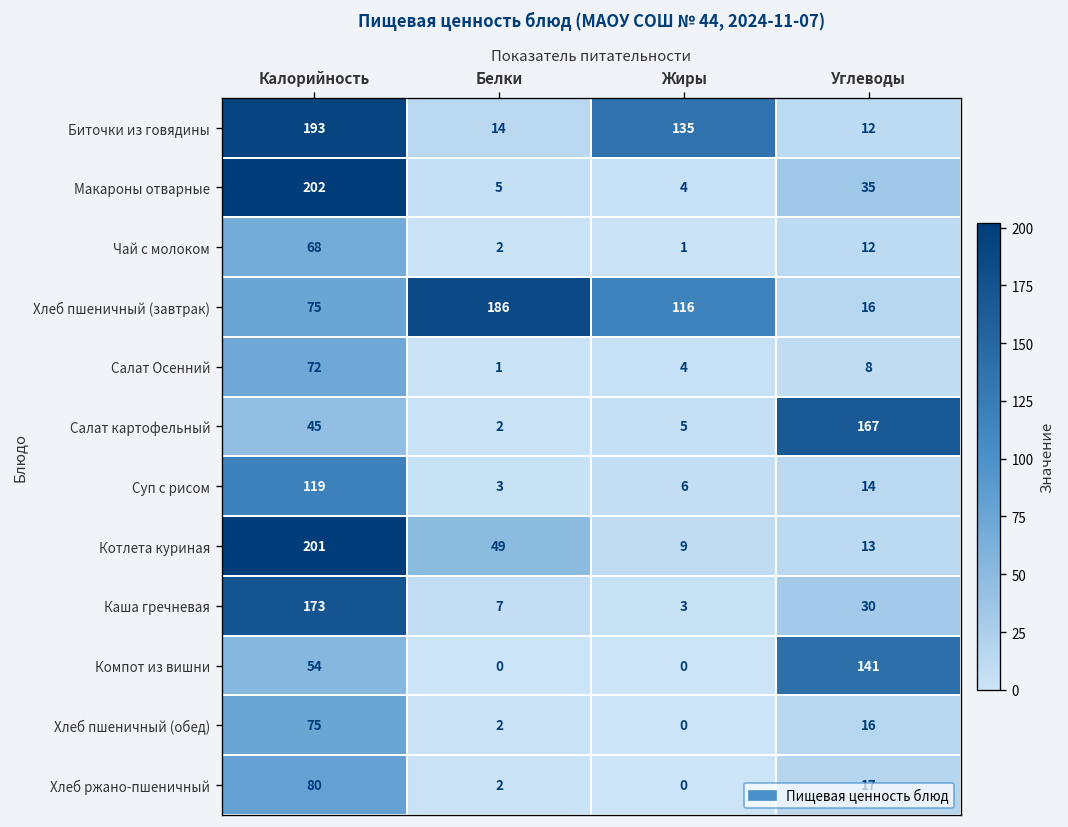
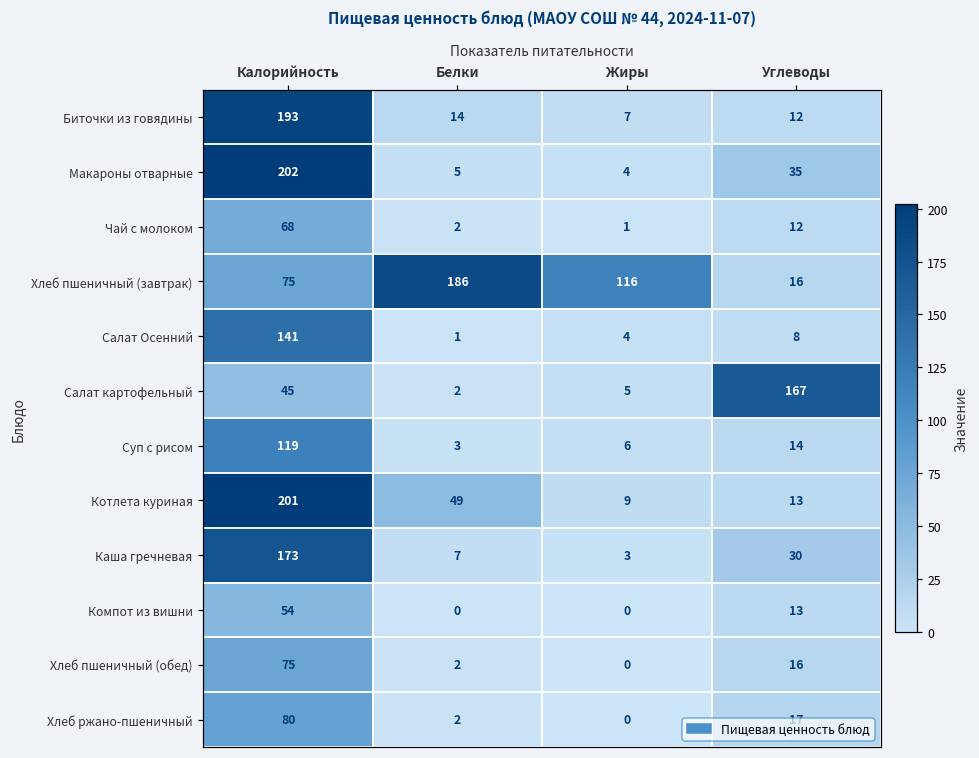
Биточки из говядины, Жиры: 135 -> 7
Салат Осенний, Калорийность: 72 -> 141
Компот из вишни, Углеводы: 141 -> 13
